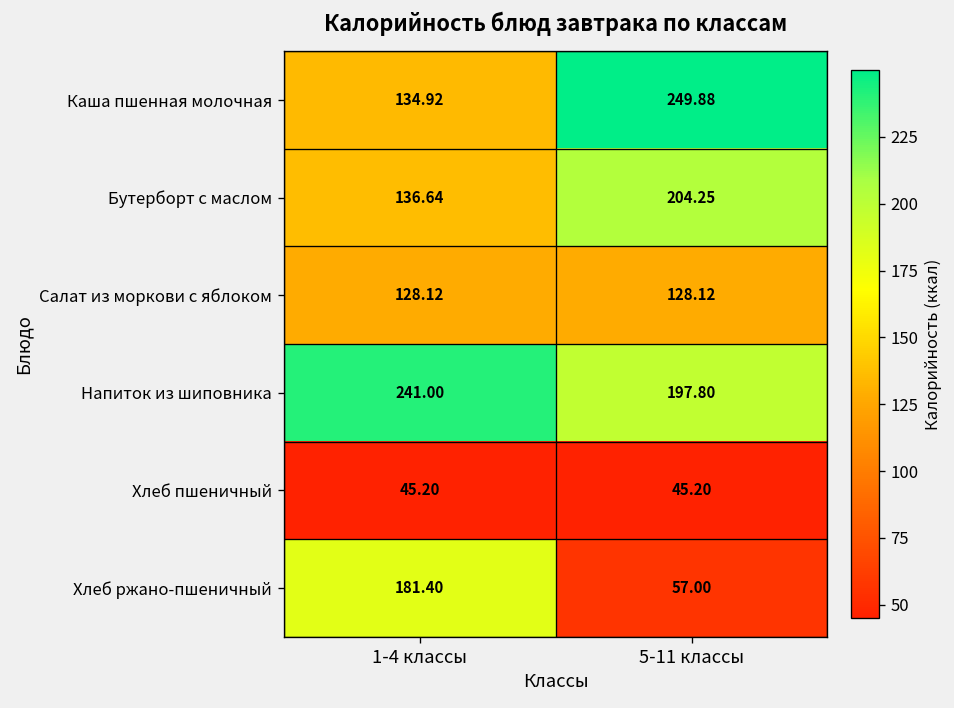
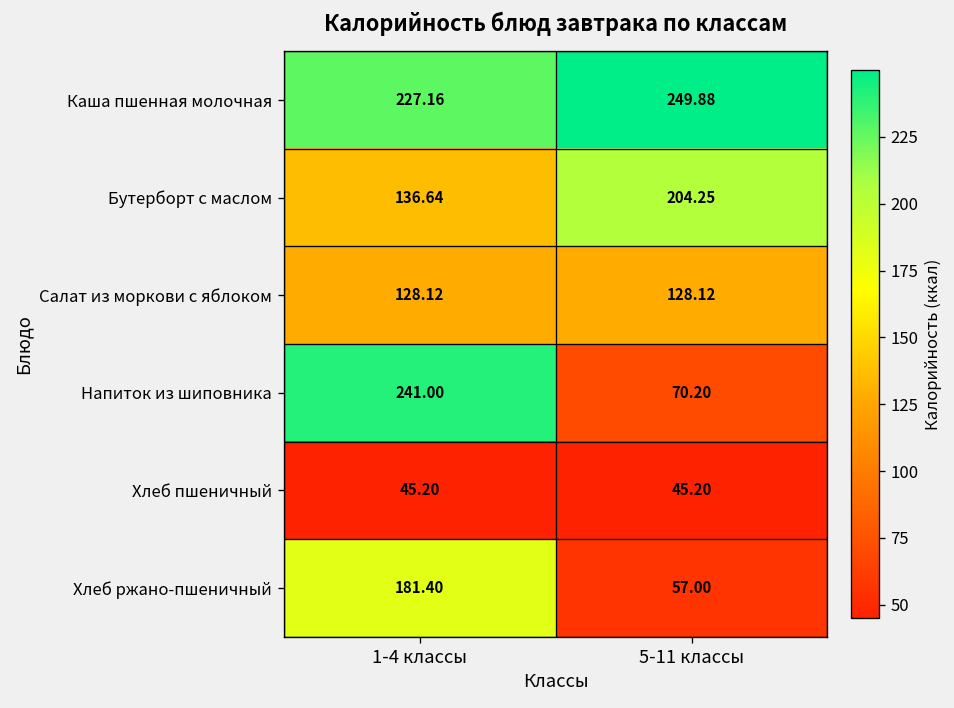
Каша пшенная молочная, 1-4 классы: 134.92 -> 227.16
Напиток из шиповника, 5-11 классы: 197.80 -> 70.20
